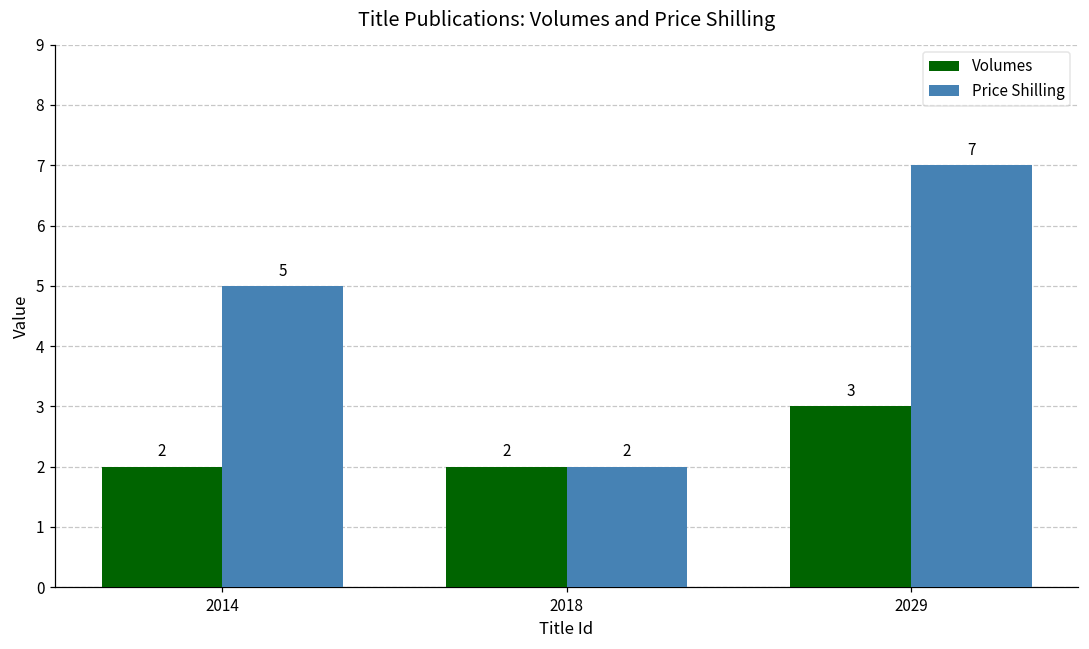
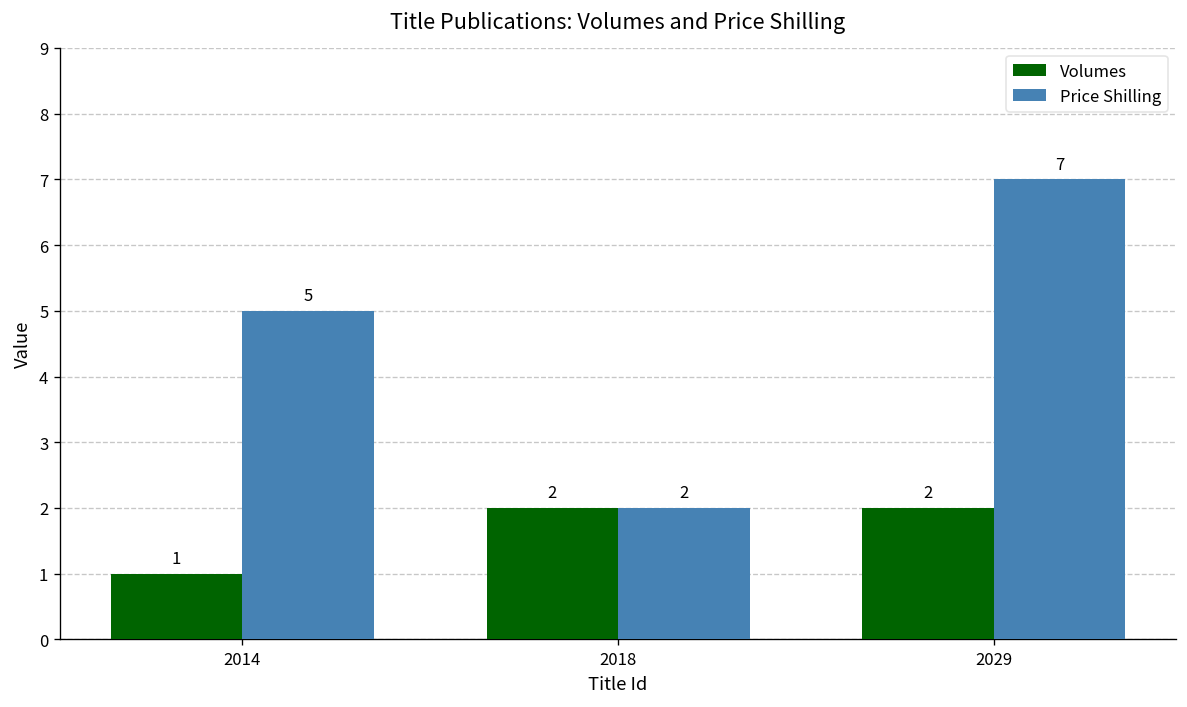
Volumes, 2014: 2 -> 1
Volumes, 2029: 3 -> 2
